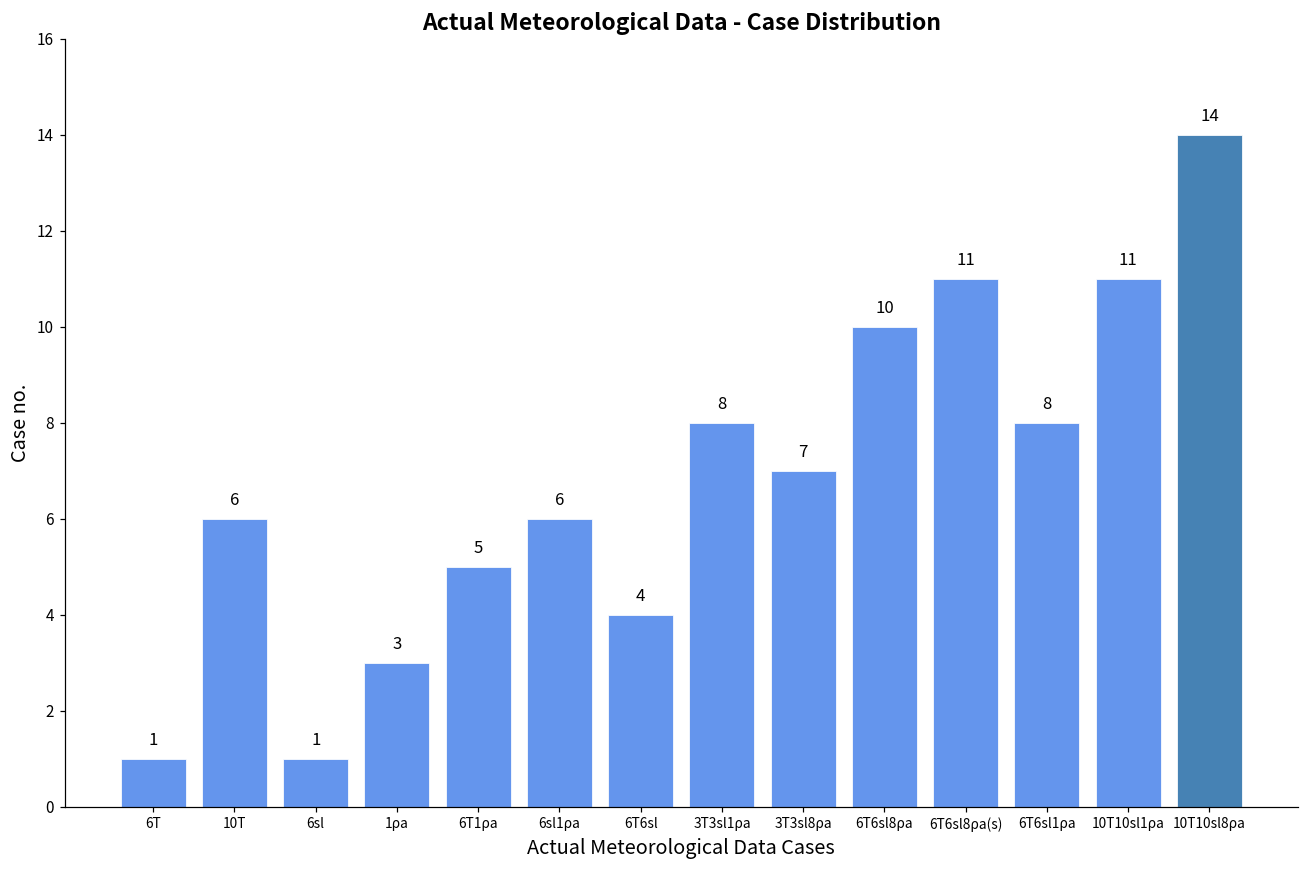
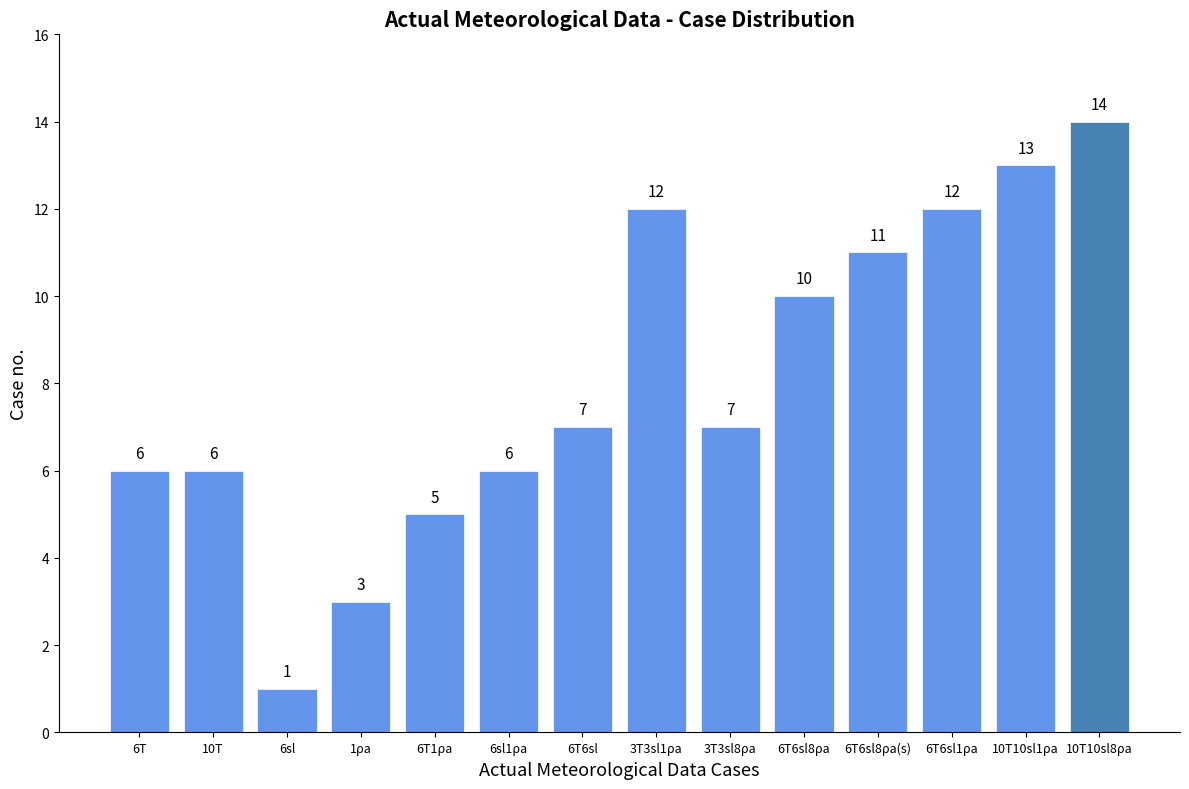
6T: 1 -> 6
6T6sl: 4 -> 7
3T3sl1ρa: 8 -> 12
6T6sl1ρa: 8 -> 12
10T10sl1ρa: 11 -> 13
